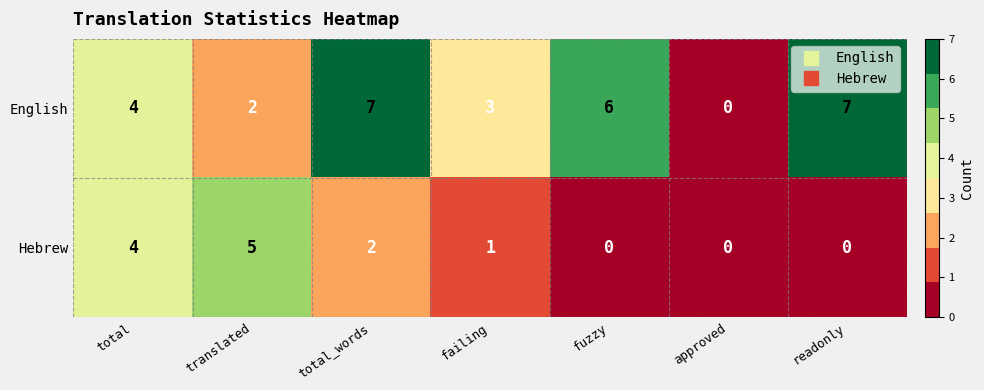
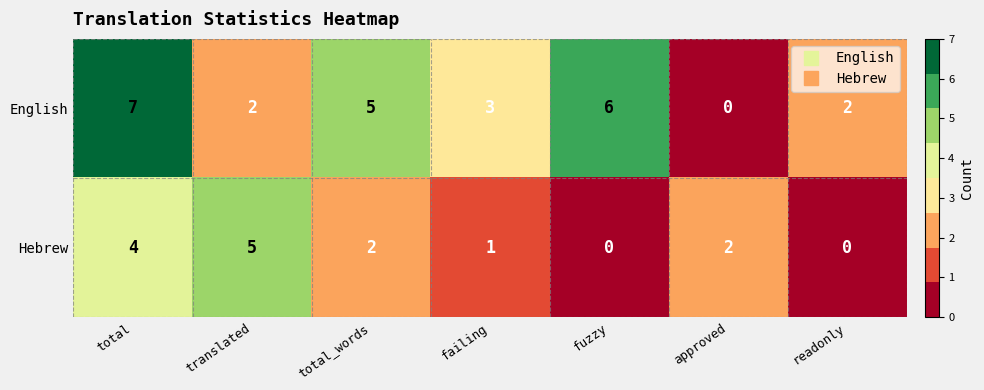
English, total: 4 -> 7
English, total_words: 7 -> 5
English, readonly: 7 -> 2
Hebrew, approved: 0 -> 2
